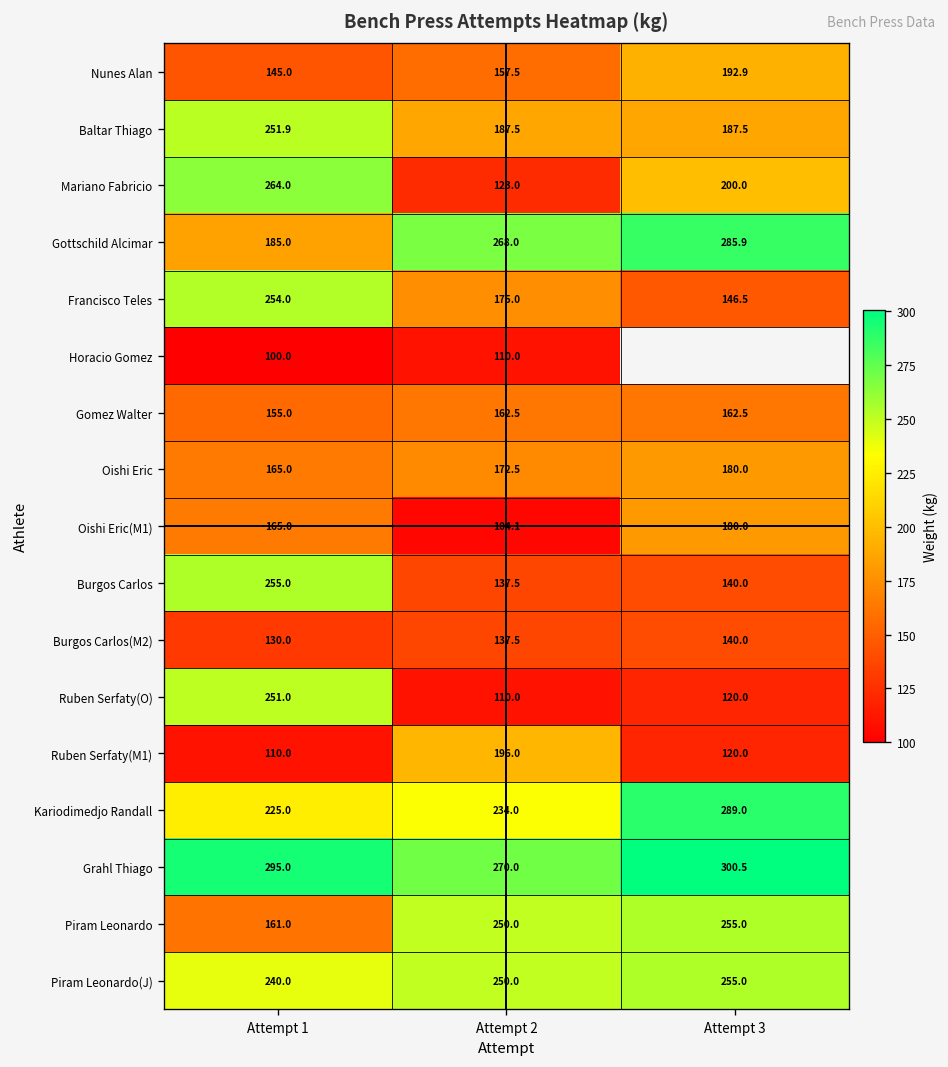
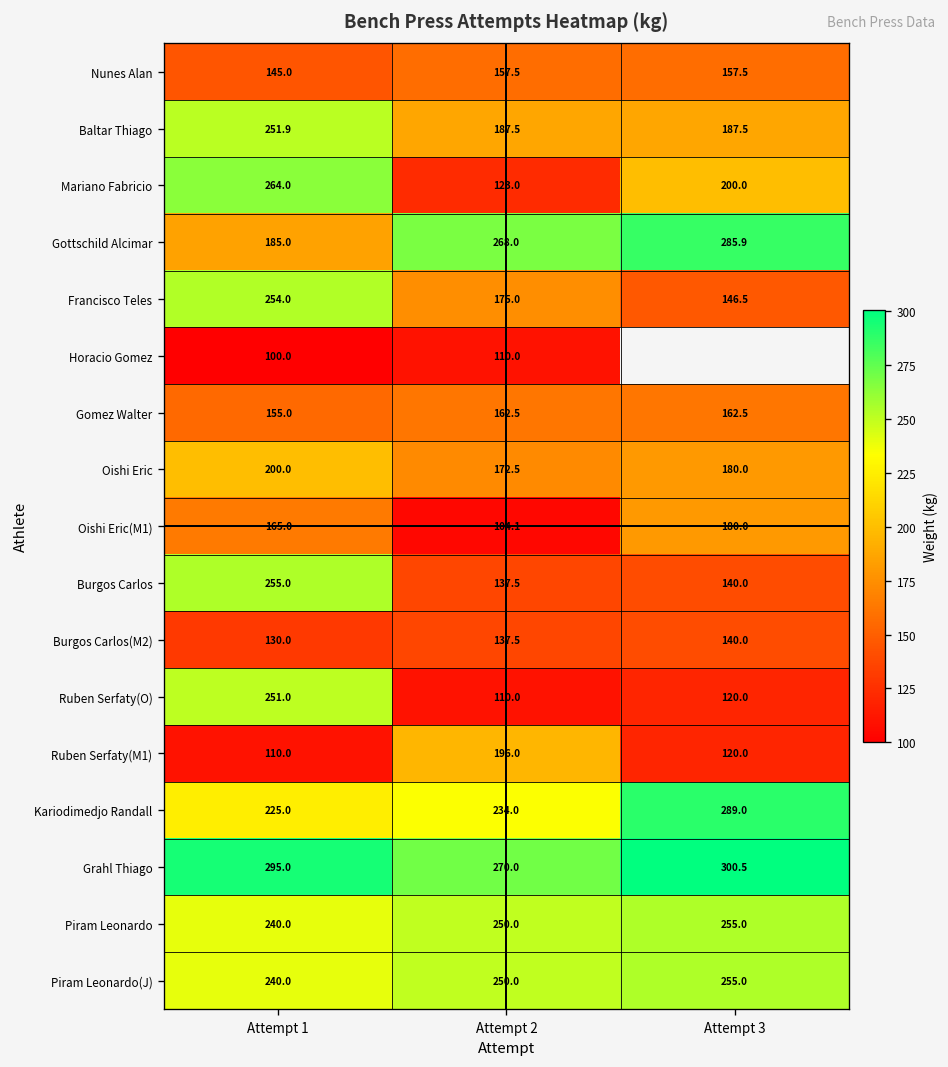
Nunes Alan, Attempt 3: 192.9 -> 157.5
Oishi Eric, Attempt 1: 165.0 -> 200.0
Piram Leonardo, Attempt 1: 161.0 -> 240.0
